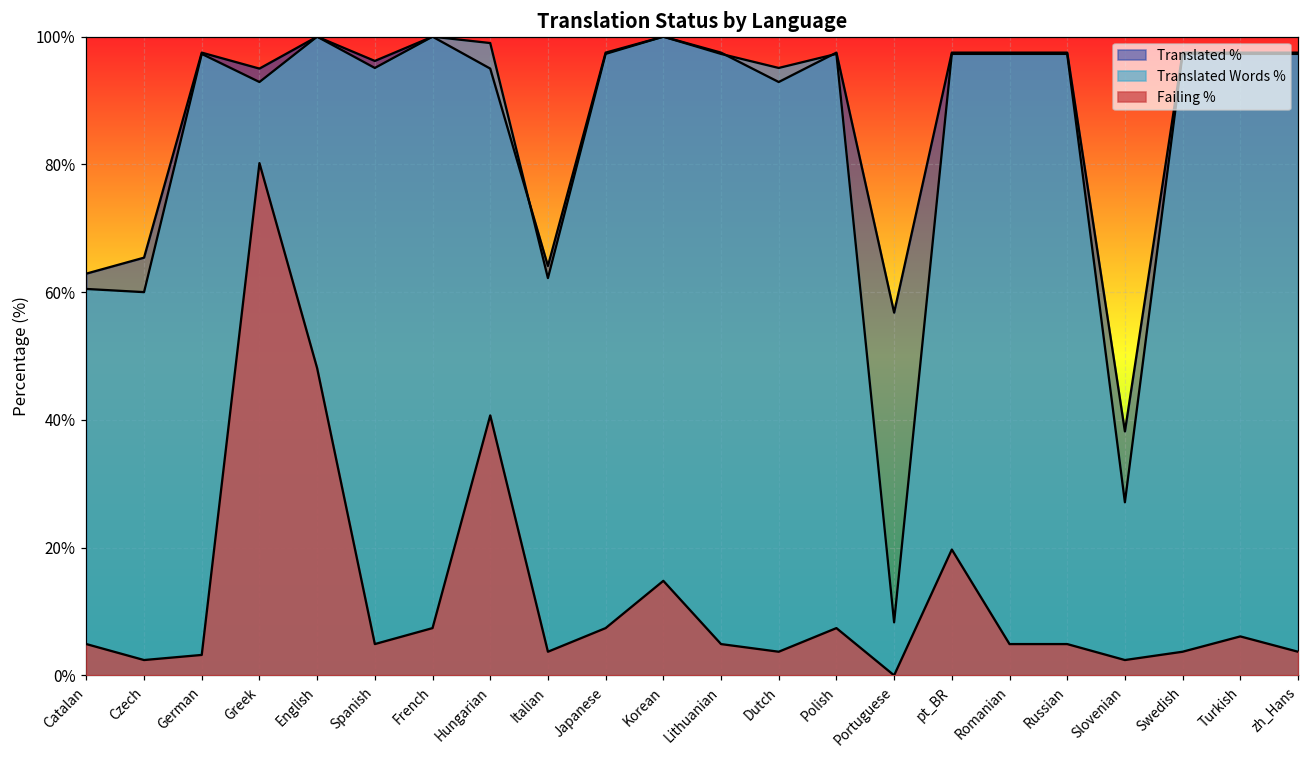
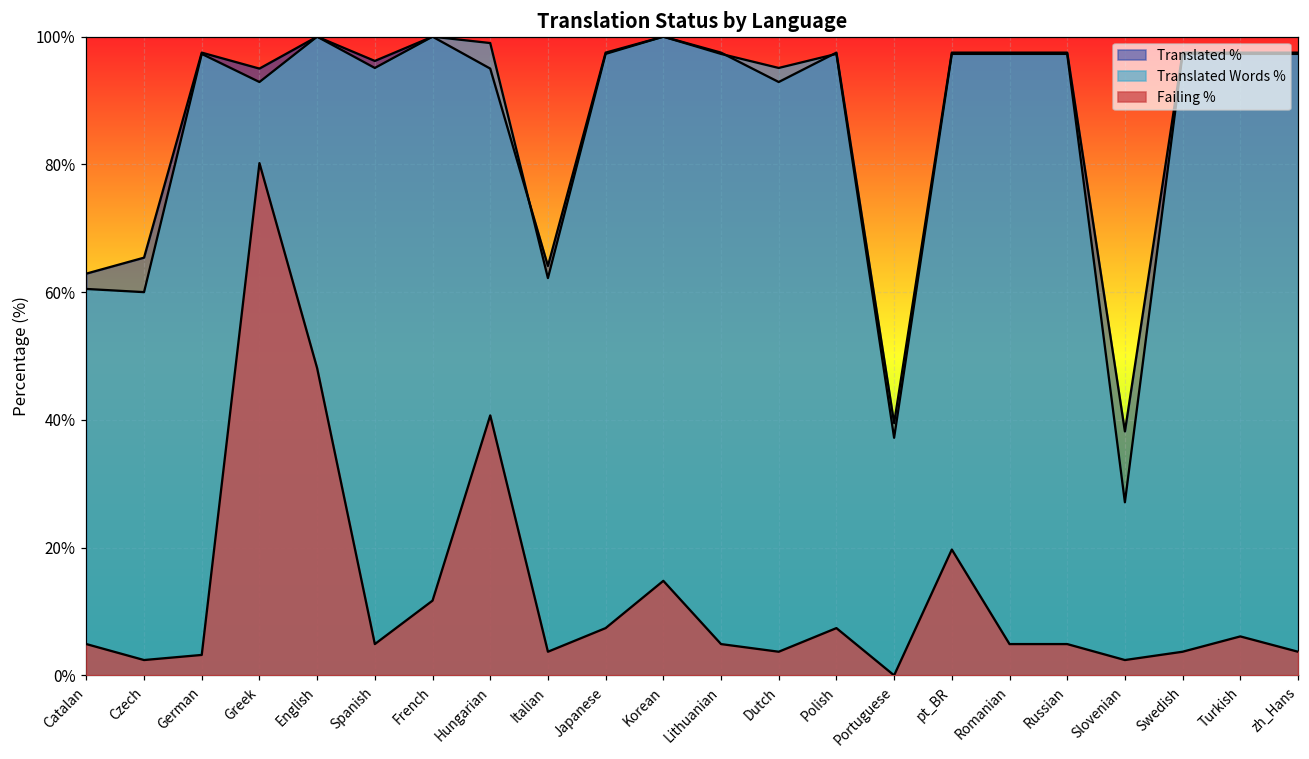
Failing %, French: 7% -> 12%
Translated %, Portuguese: 57% -> 40%
Translated Words %, Portuguese: 8% -> 37%
